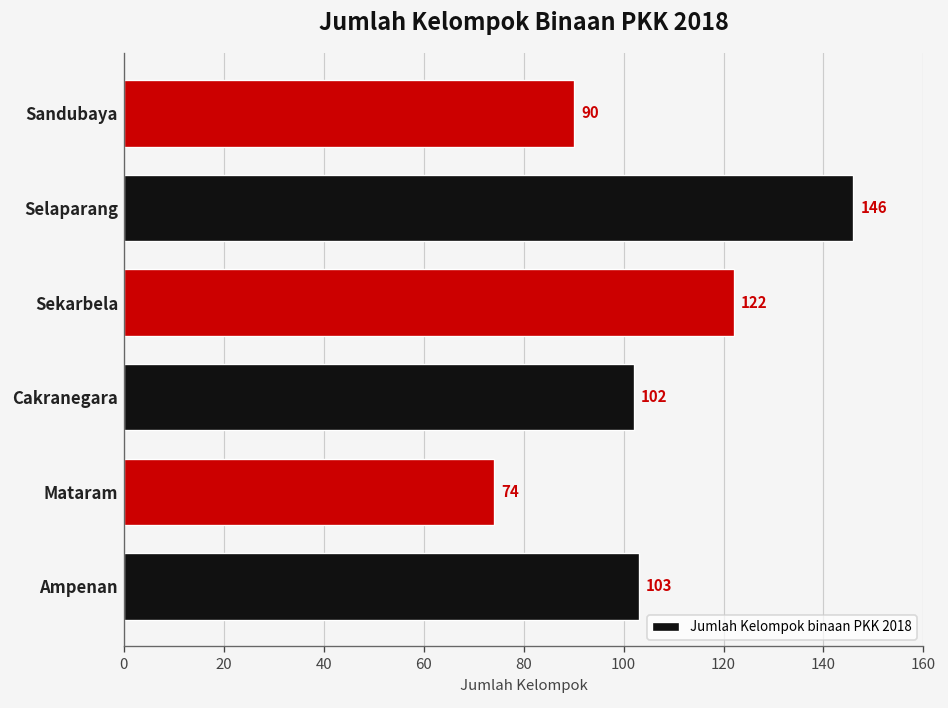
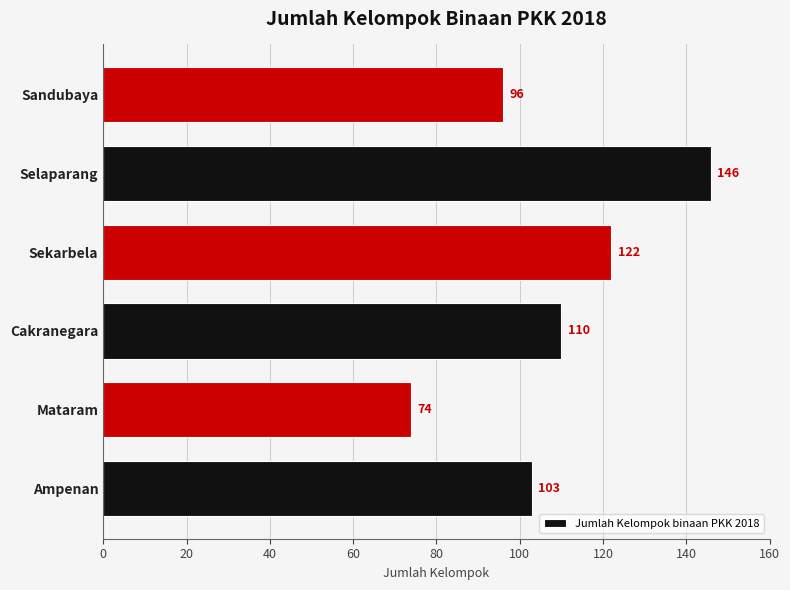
Sandubaya: 90 -> 96
Cakranegara: 102 -> 110
